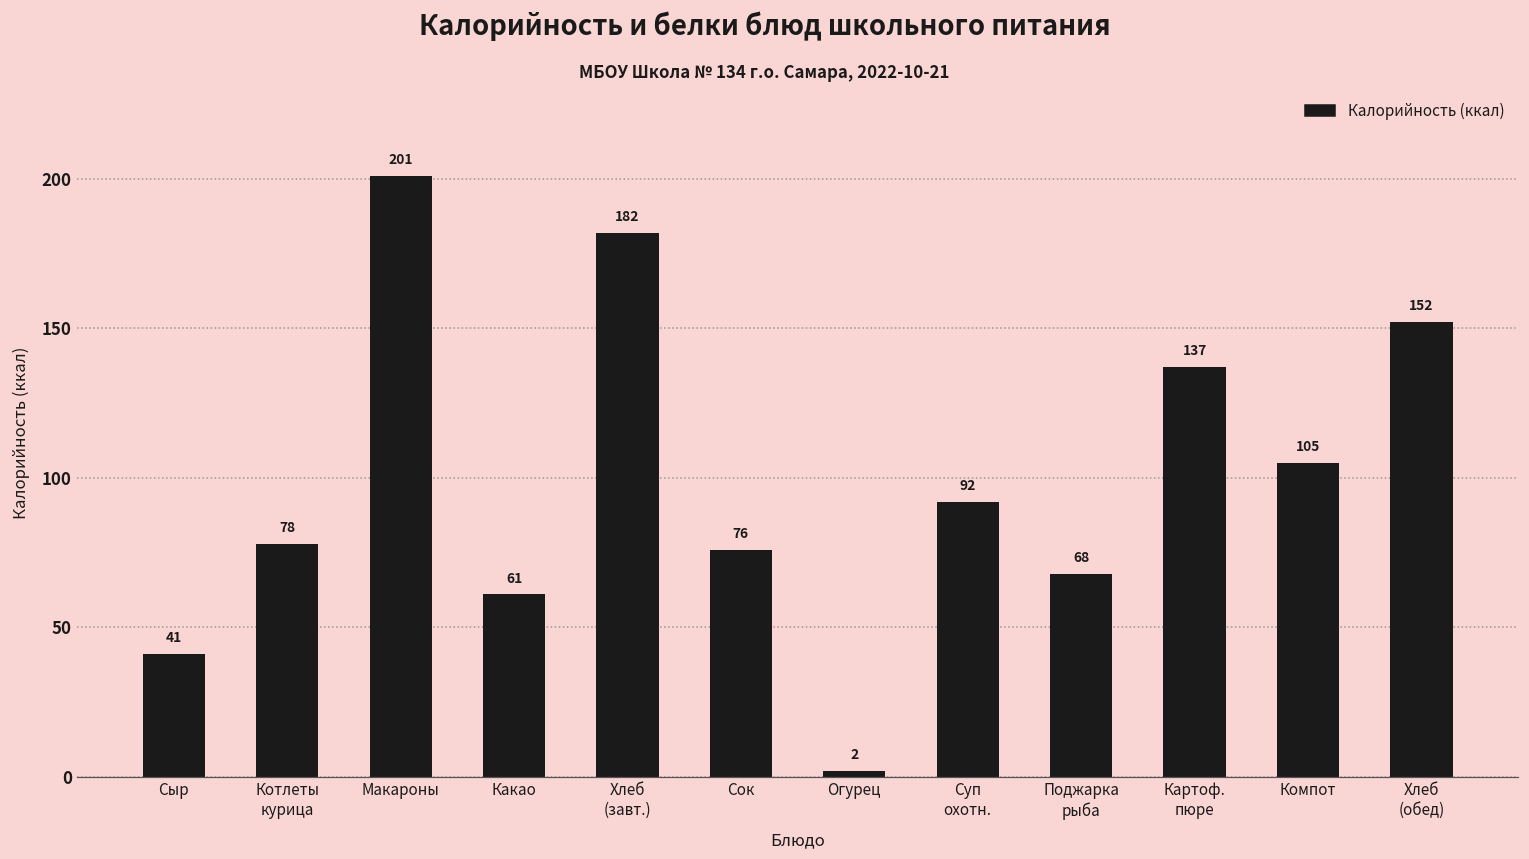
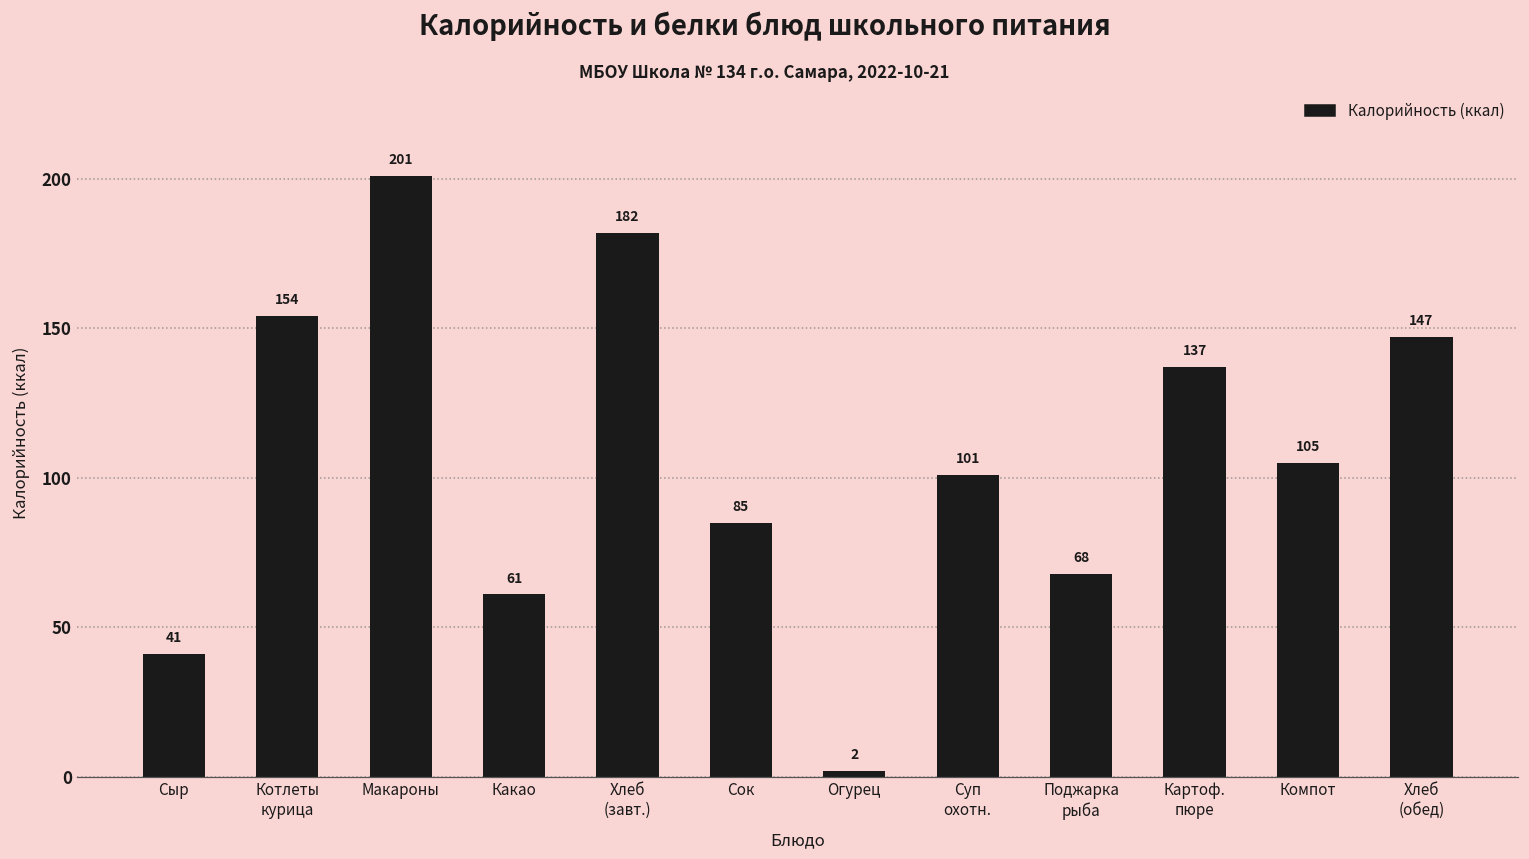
Котлеты курица: 78 -> 154
Сок: 76 -> 85
Суп охотн.: 92 -> 101
Хлеб (обед): 152 -> 147
